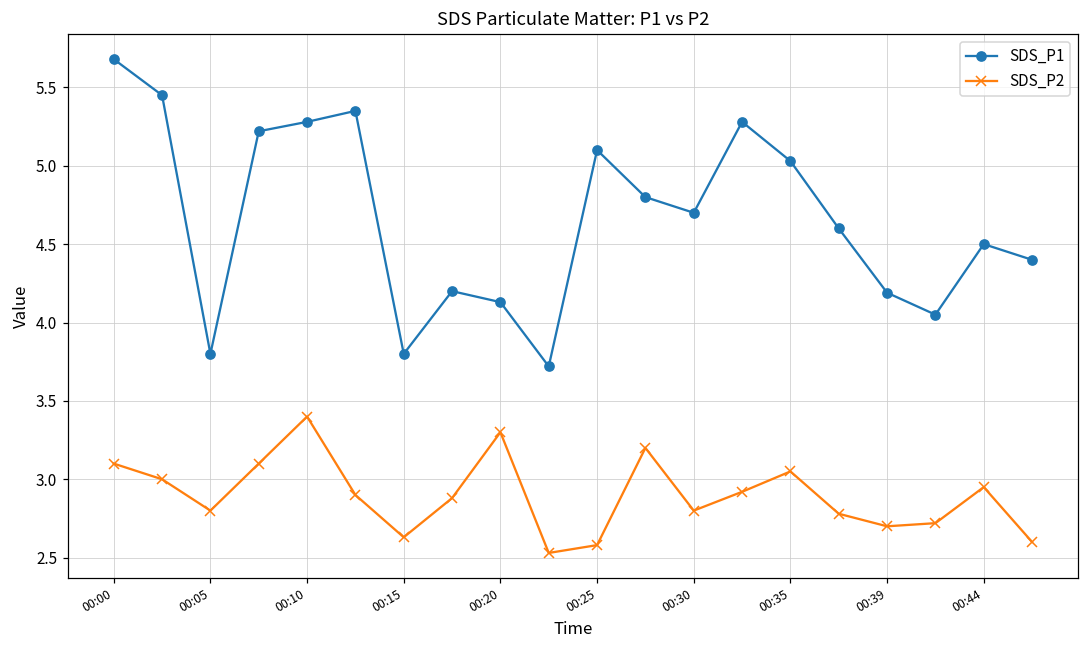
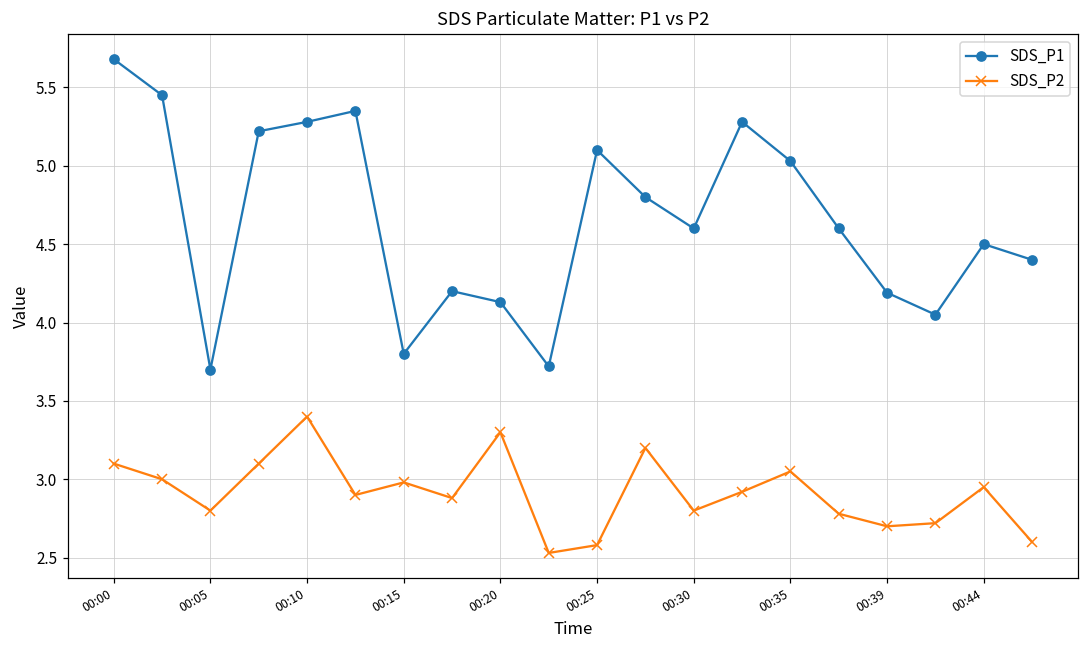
SDS_P1, 00:05: 3.8 -> 3.7
SDS_P2, 00:15: 2.63 -> 2.98
SDS_P1, 00:30: 4.7 -> 4.6
